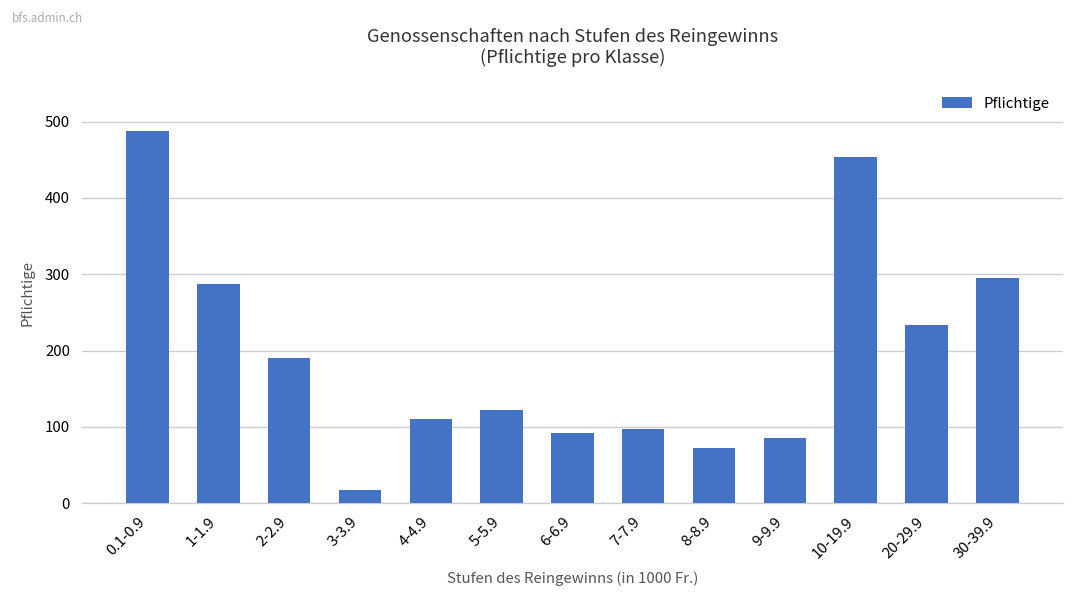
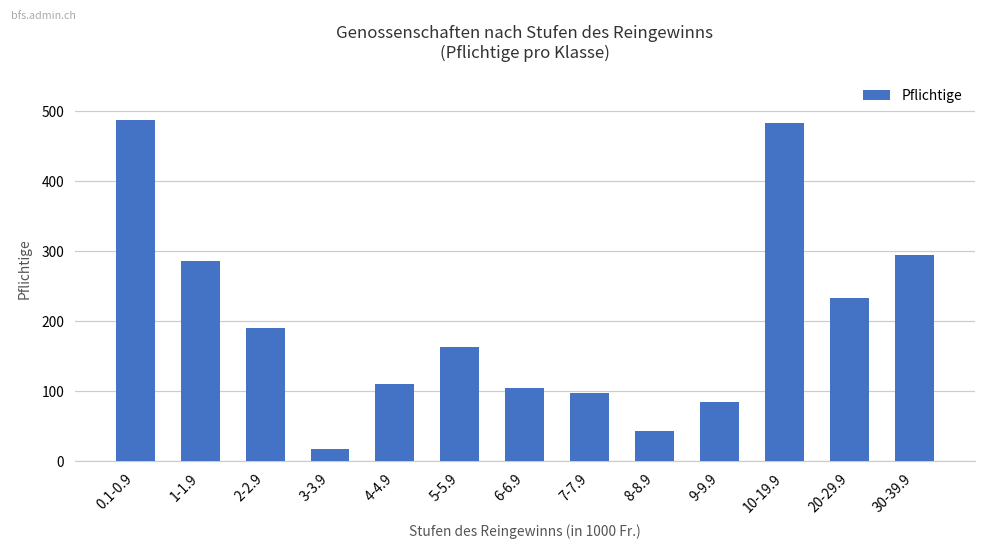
5-5.9: 120 -> 160
6-6.9: 90 -> 110
8-8.9: 70 -> 40
10-19.9: 450 -> 480
